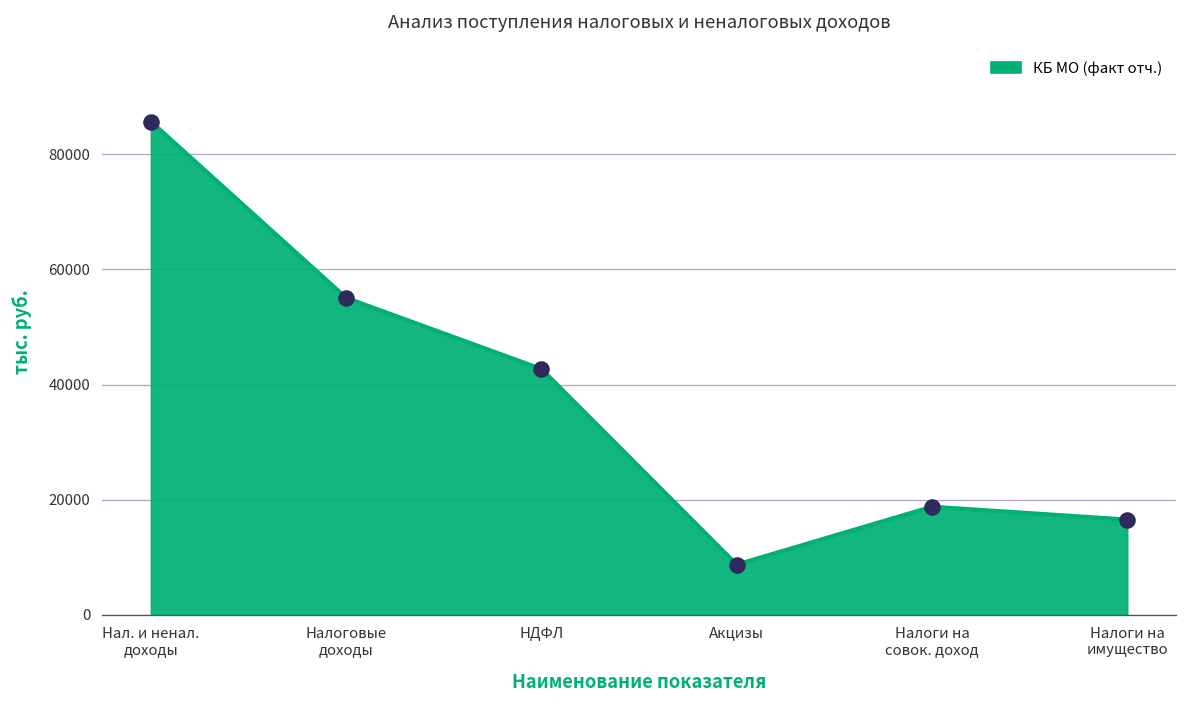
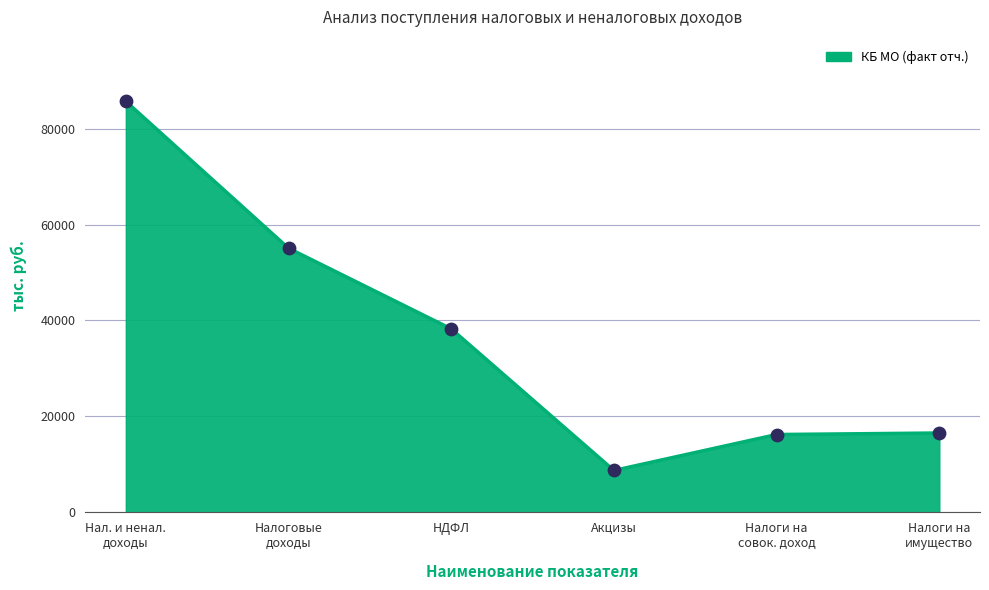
НДФЛ: 43000 -> 38000
Налоги на совок. доход: 19000 -> 16000
